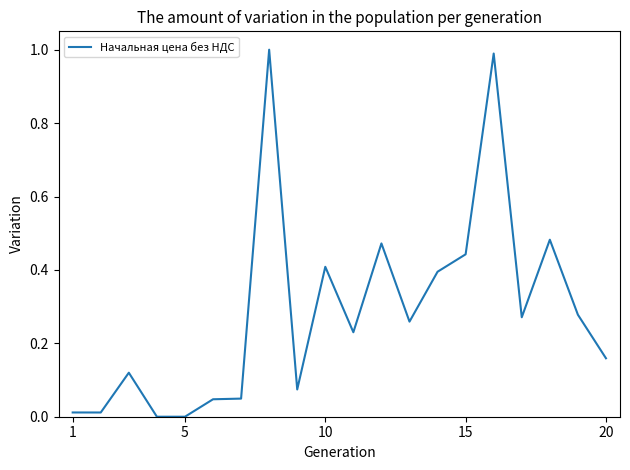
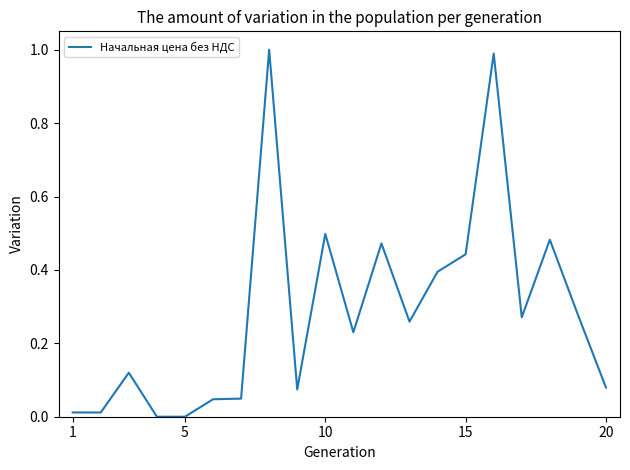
10: 0.41 -> 0.50
20: 0.16 -> 0.08
